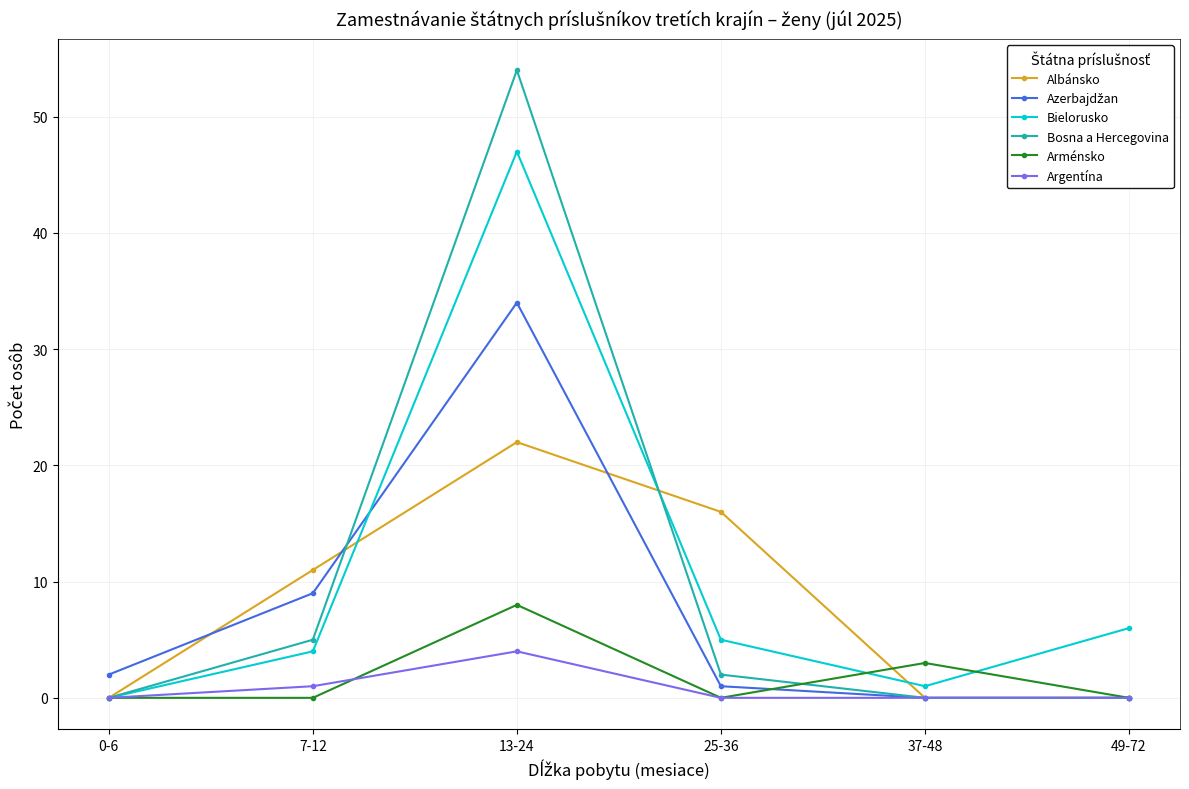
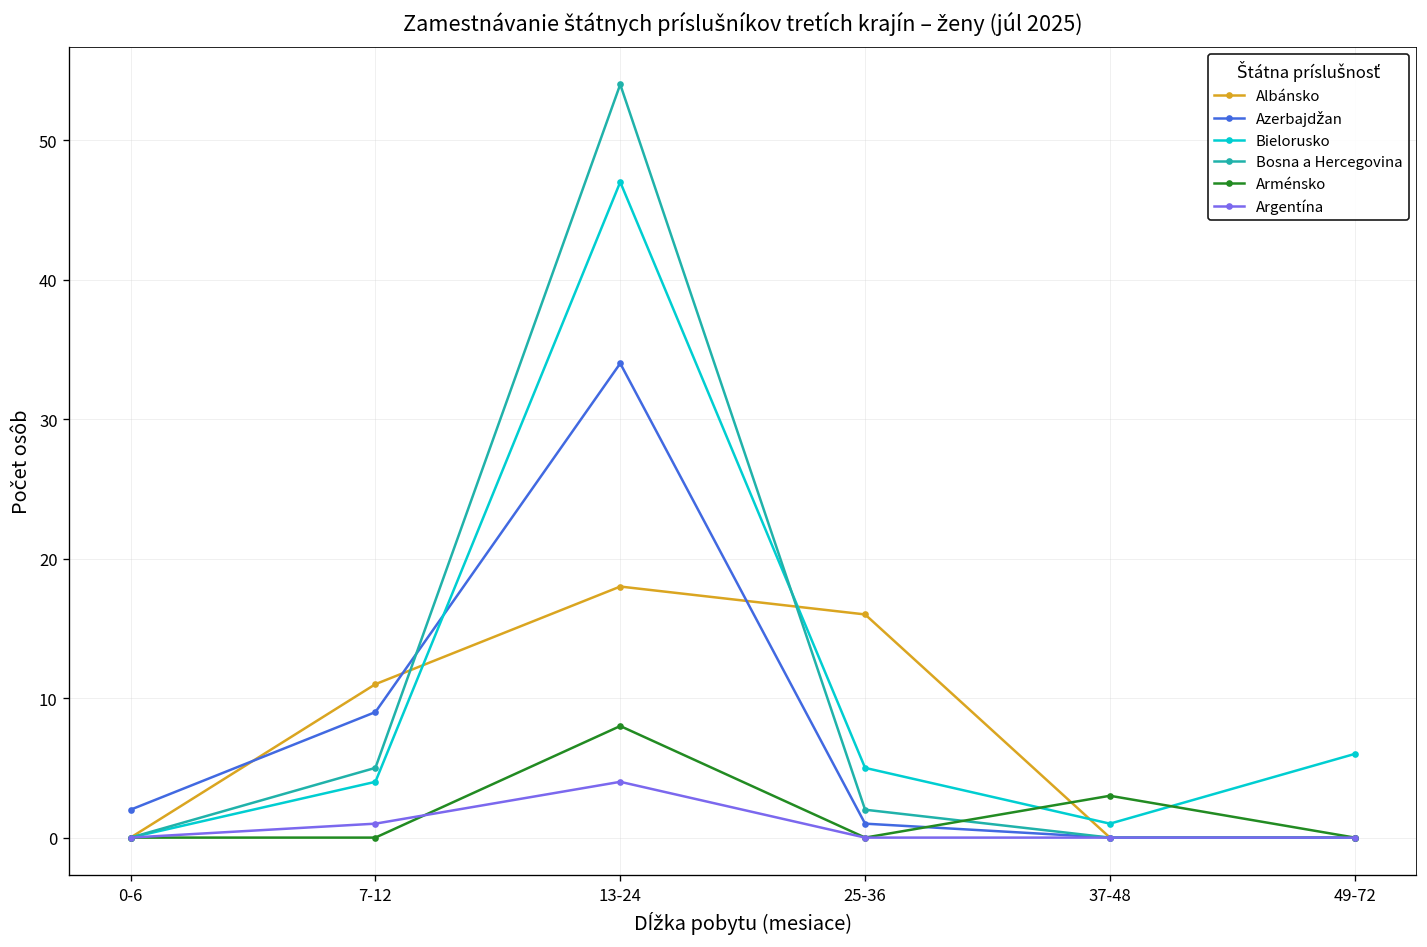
Albánsko, 13-24: 22 -> 18
